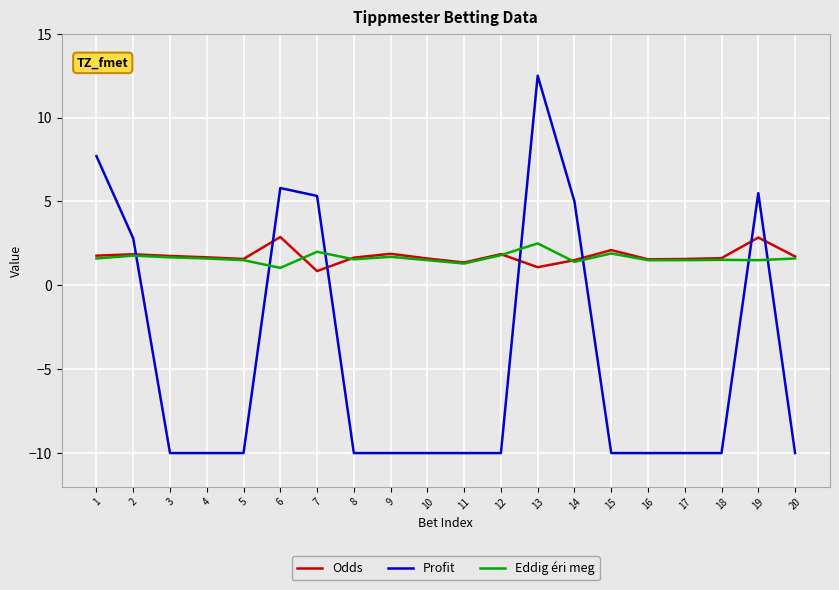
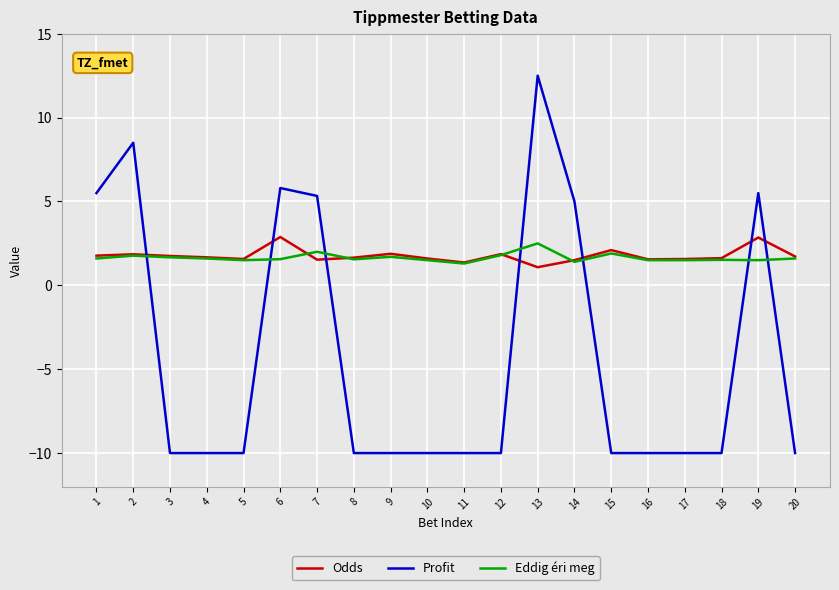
Profit, 1: 7.7 -> 5.5
Profit, 2: 2.8 -> 8.5
Eddig éri meg, 6: 1.0 -> 1.6
Odds, 7: 0.9 -> 1.5
